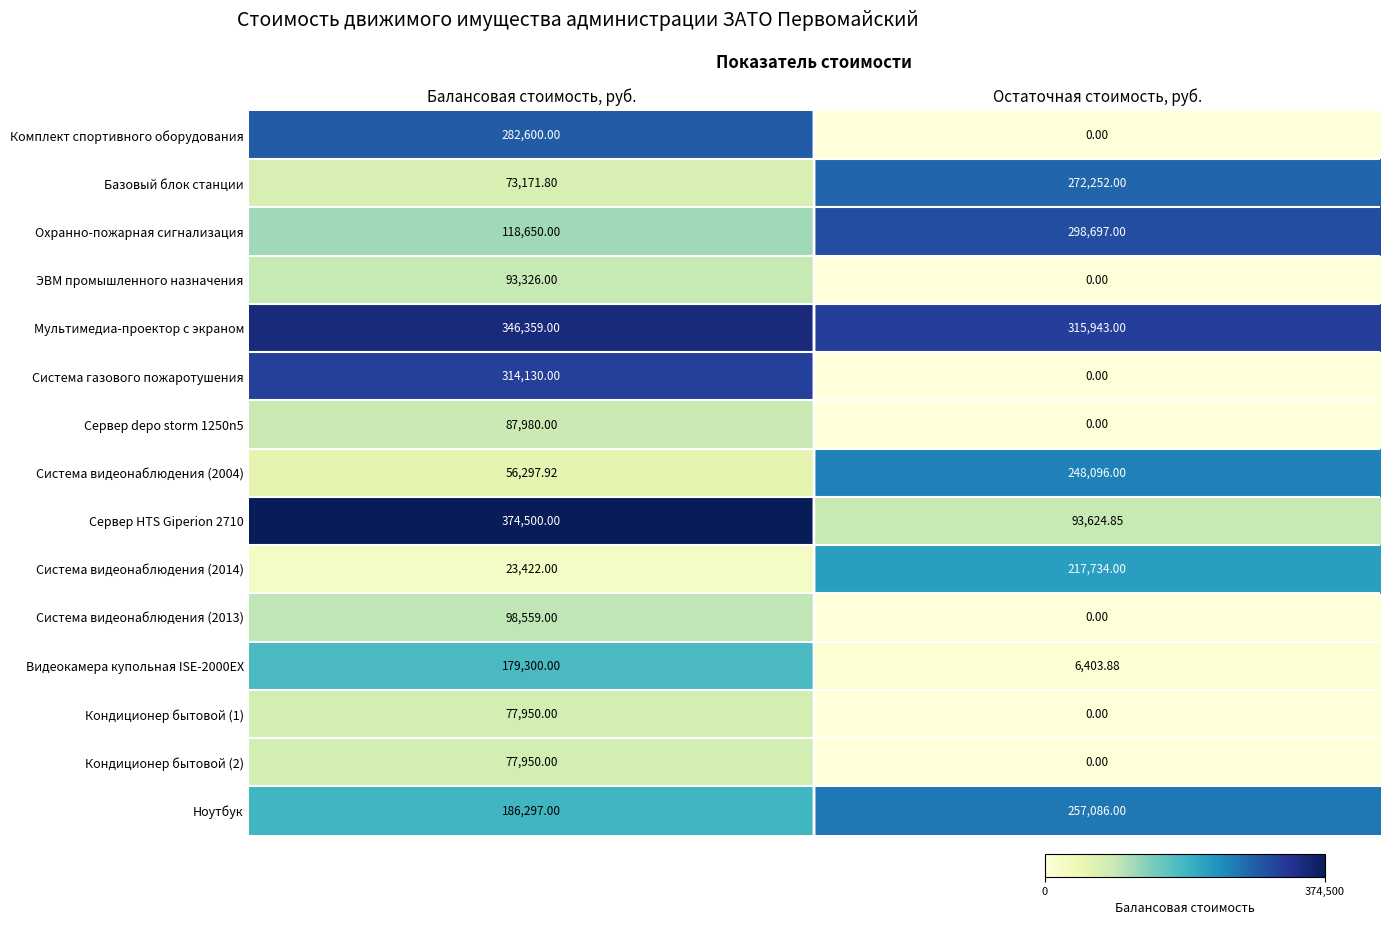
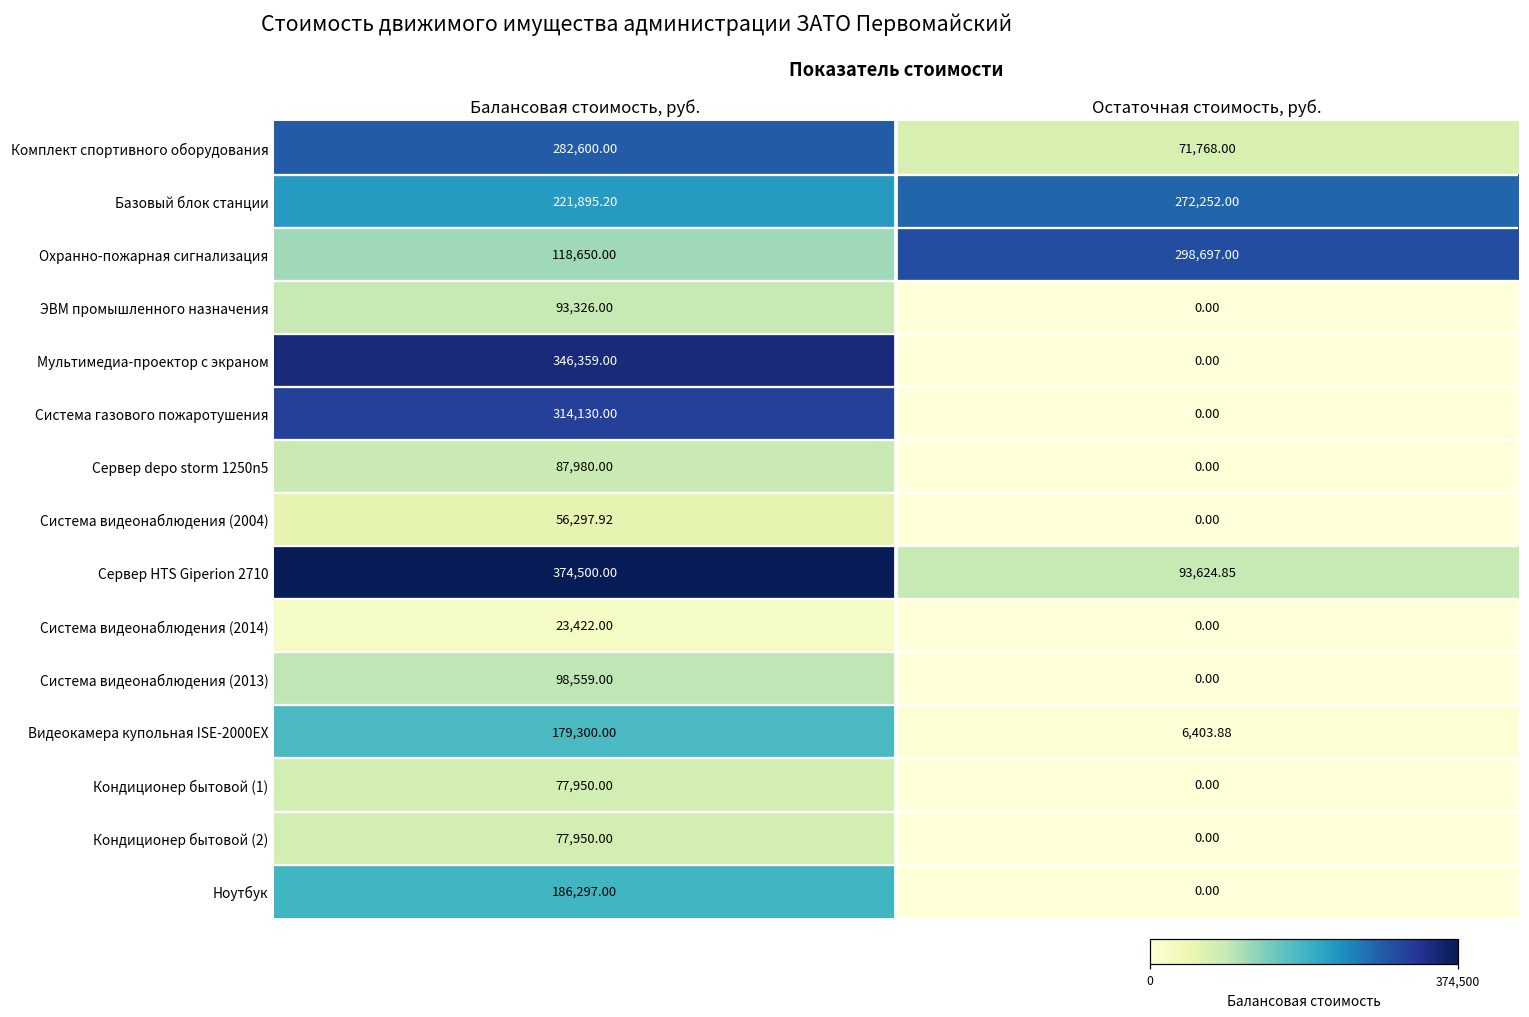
Комплект спортивного оборудования, Остаточная стоимость, руб.: 0.00 -> 71,768.00
Базовый блок станции, Балансовая стоимость, руб.: 73,171.80 -> 221,895.20
Мультимедиа-проектор с экраном, Остаточная стоимость, руб.: 315,943.00 -> 0.00
Система видеонаблюдения (2004), Остаточная стоимость, руб.: 248,096.00 -> 0.00
Система видеонаблюдения (2014), Остаточная стоимость, руб.: 217,734.00 -> 0.00
Ноутбук, Остаточная стоимость, руб.: 257,086.00 -> 0.00
